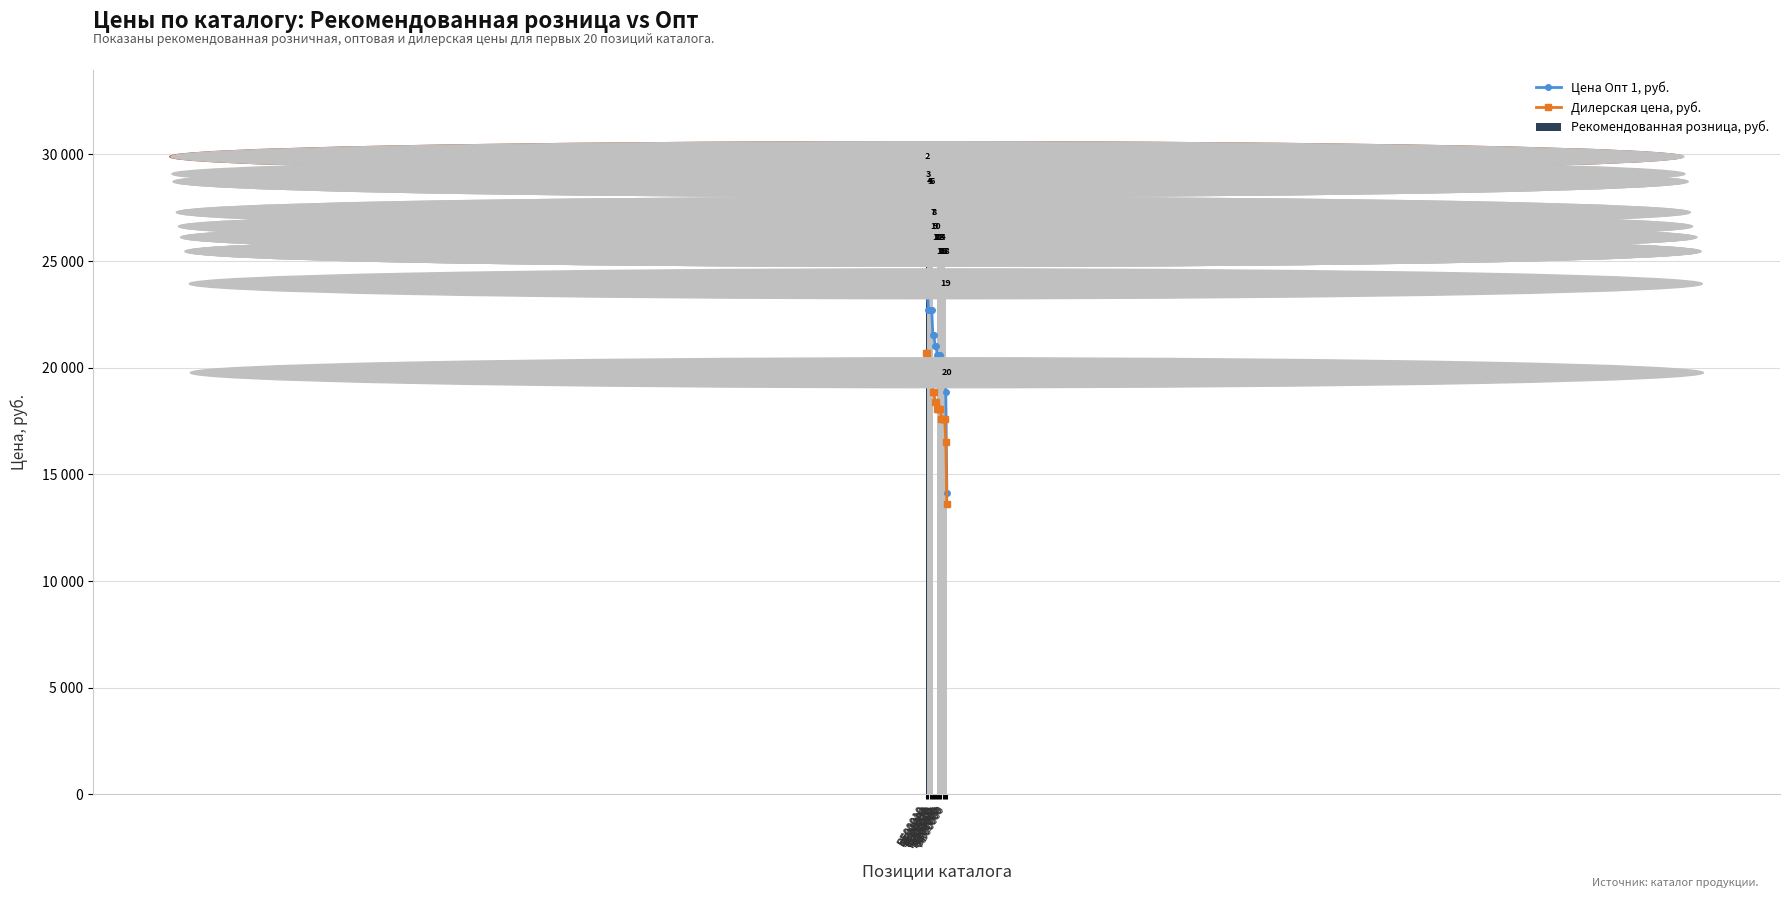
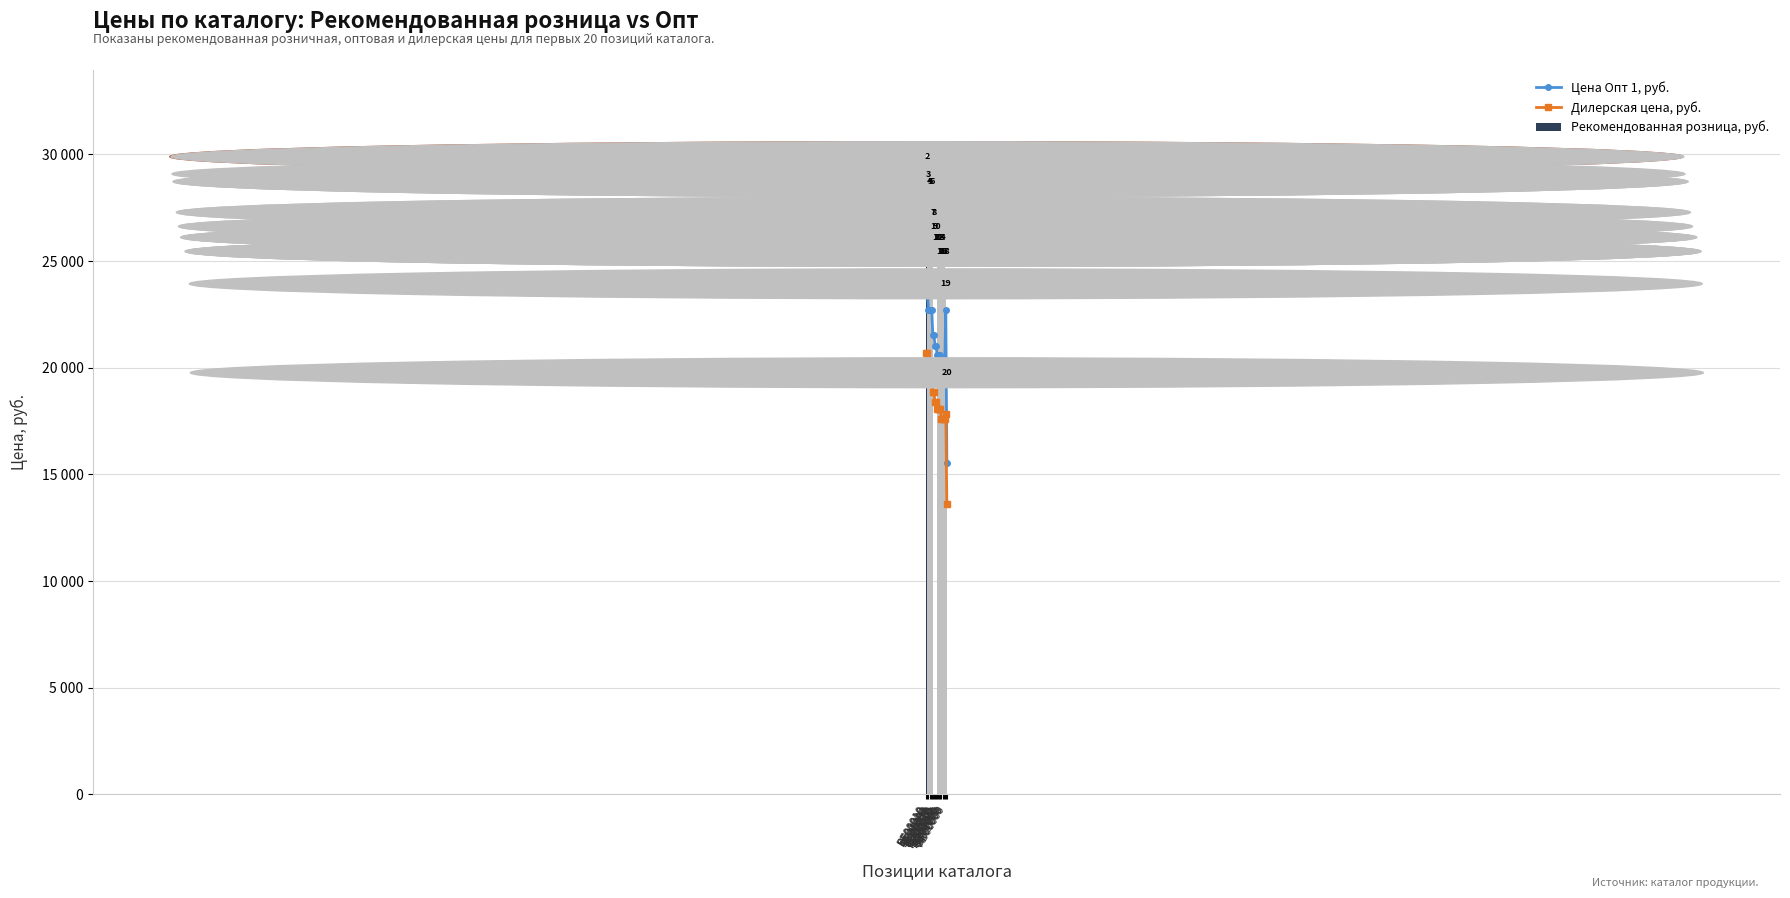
Цена Опт 1, руб., АЕ00000: 18900 -> 22700
Дилерская цена, руб., АЕ00000: 16500 -> 17800
Цена Опт 1, руб., АВ00000: 14100 -> 15500
